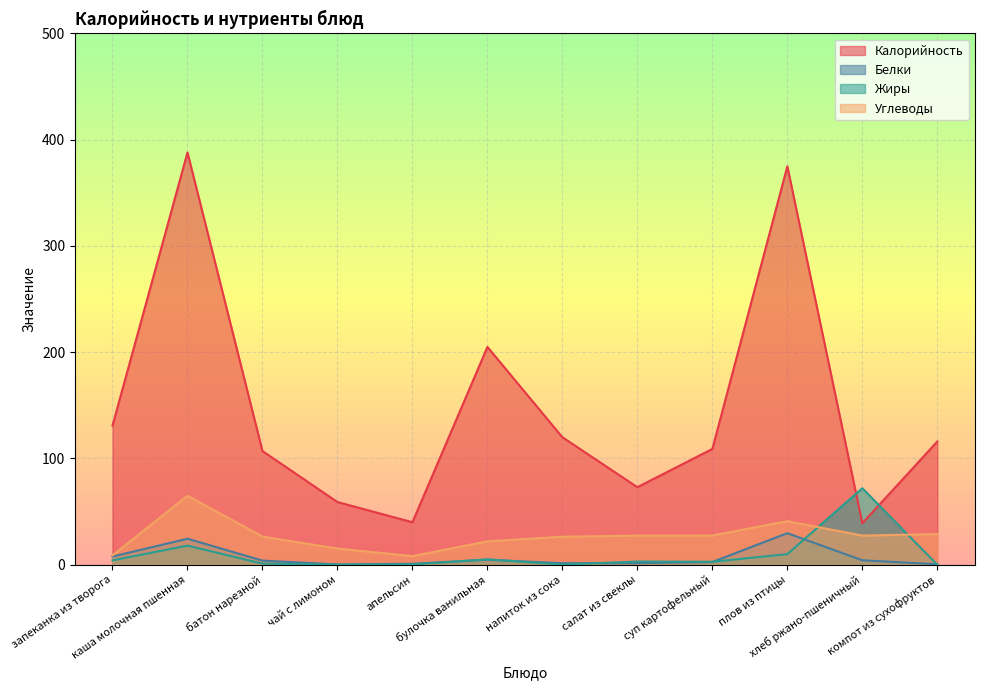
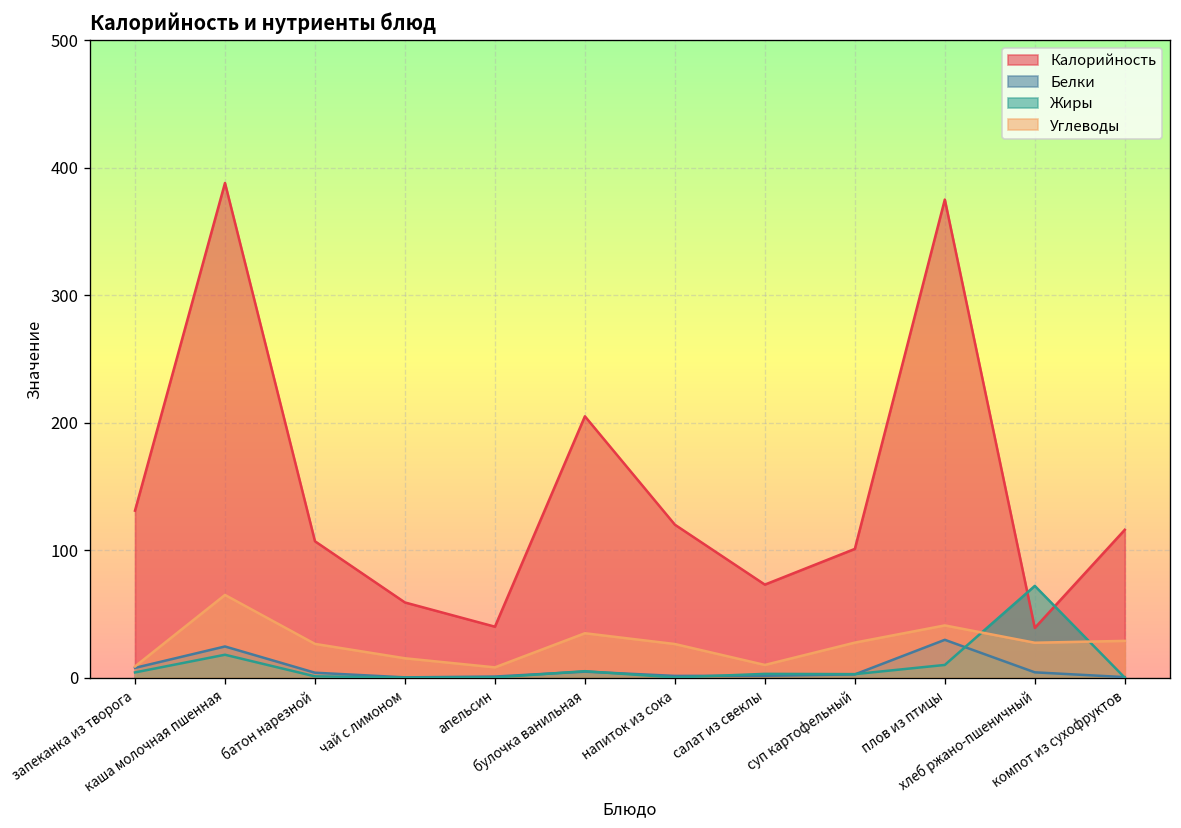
Углеводы, булочка ванильная: 22 -> 35
Углеводы, салат из свеклы: 27 -> 10
Калорийность, суп картофельный: 109 -> 101
